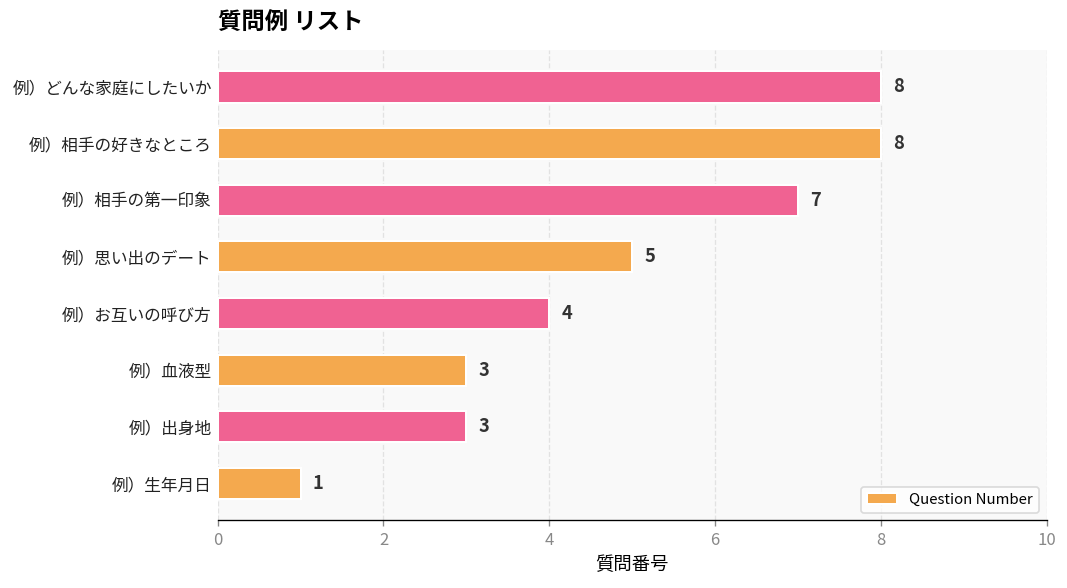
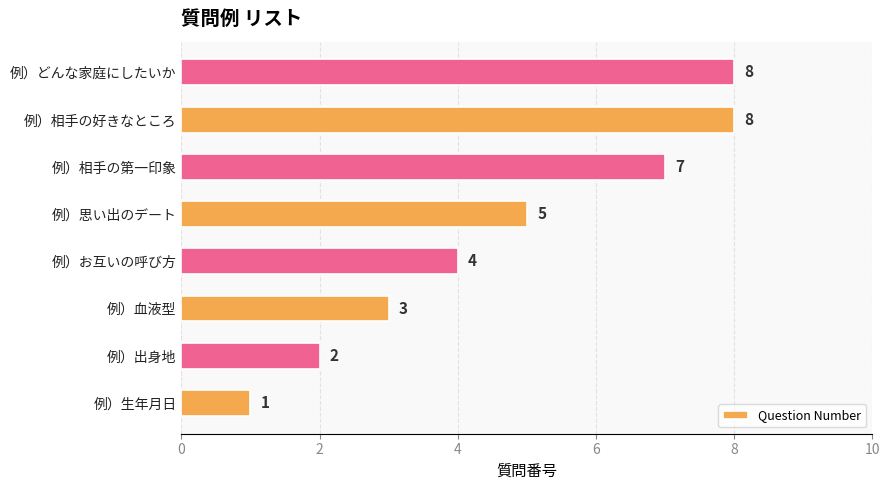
例）出身地: 3 -> 2
